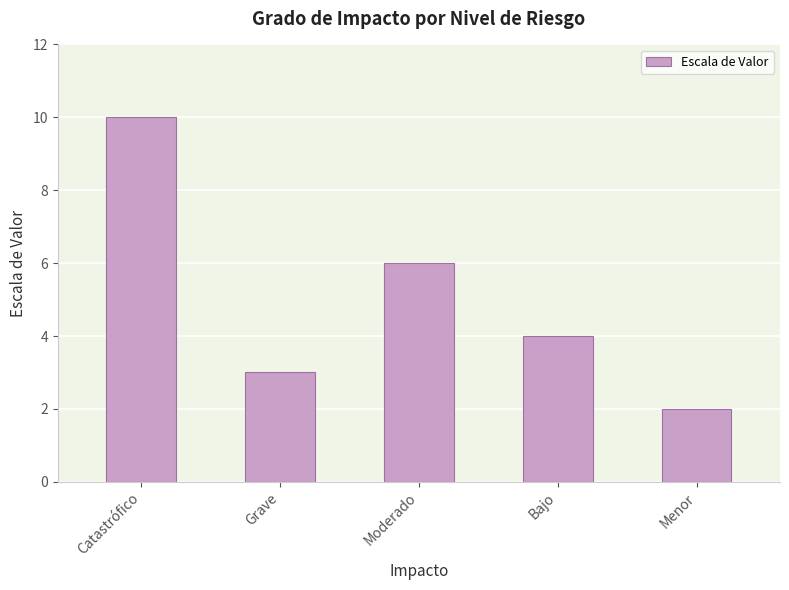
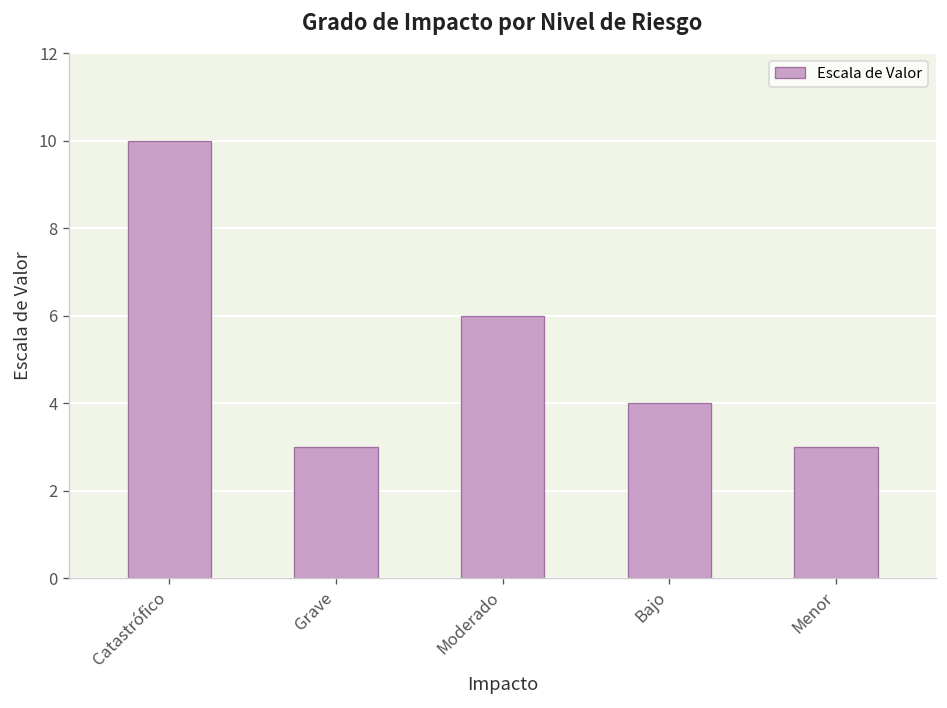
Menor: 2 -> 3
